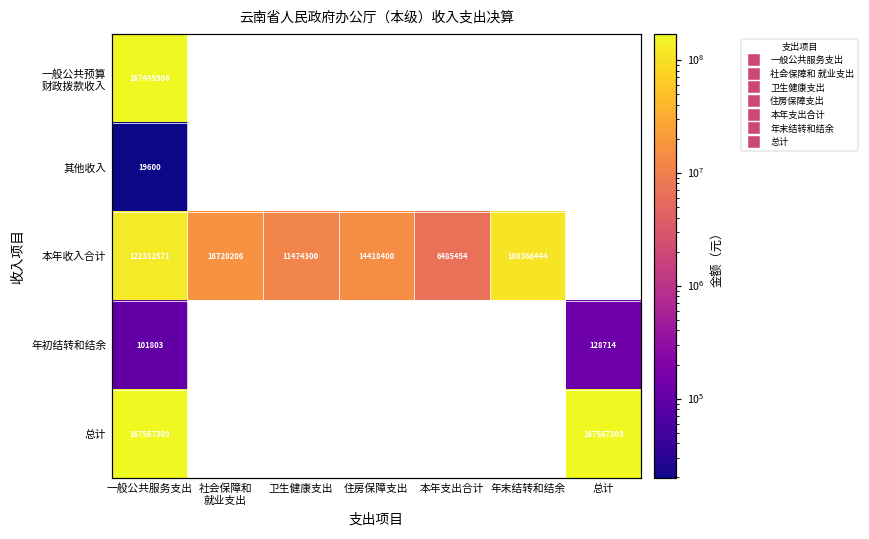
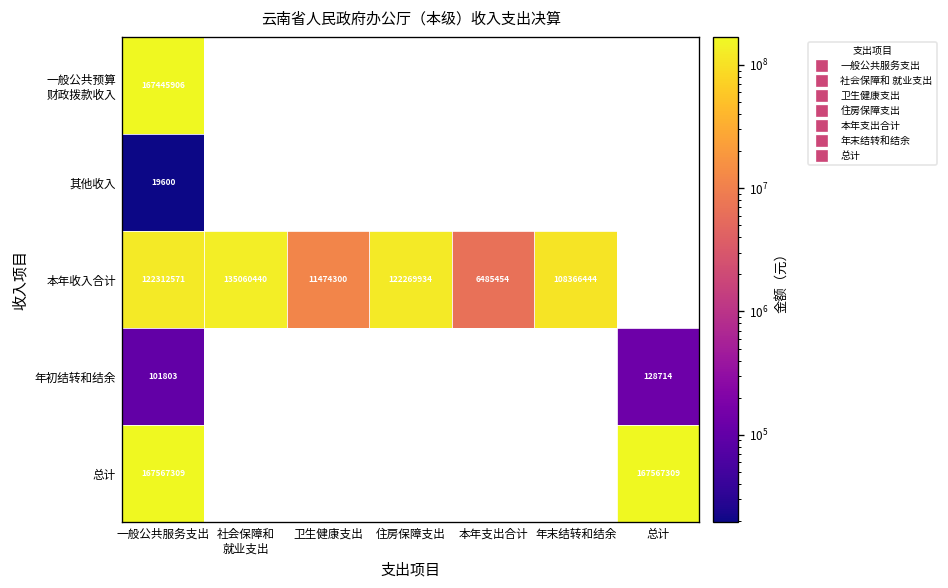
本年收入合计, 社会保障和 就业支出: 16720206 -> 135060440
本年收入合计, 住房保障支出: 14418400 -> 122269934
